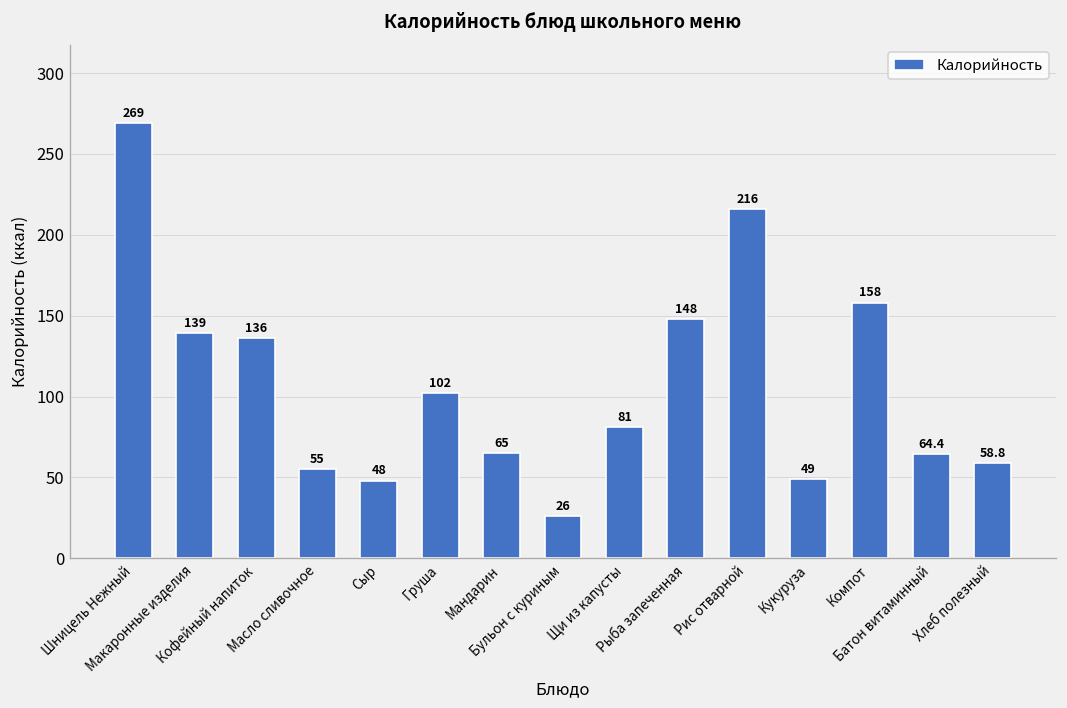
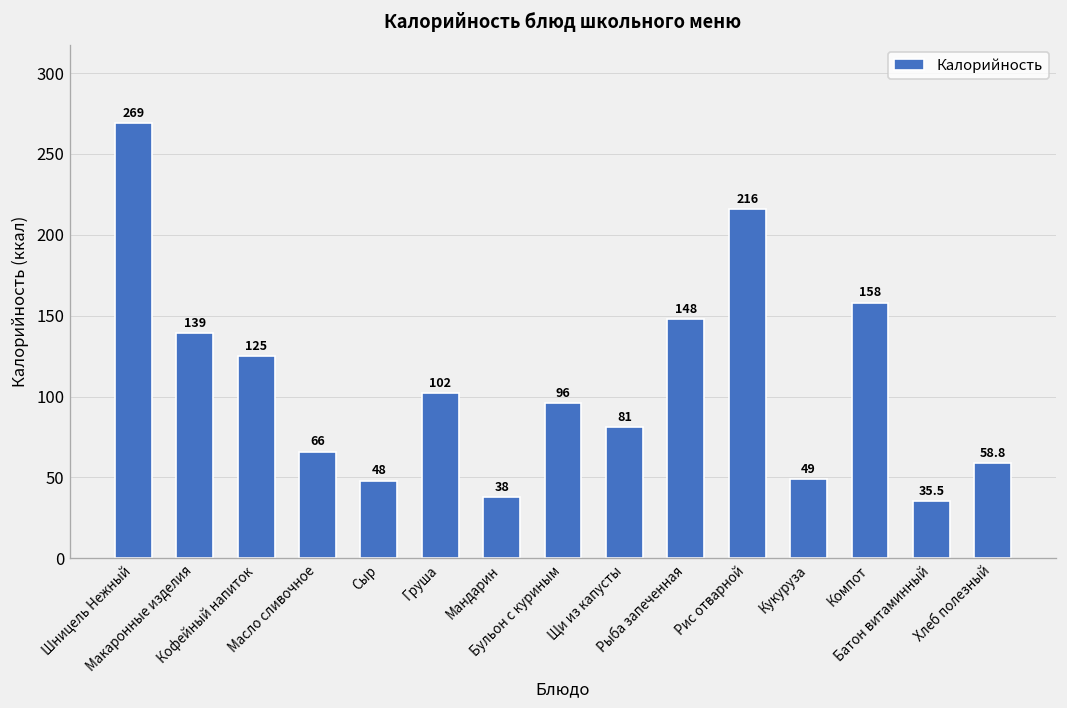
Кофейный напиток: 136 -> 125
Масло сливочное: 55 -> 66
Мандарин: 65 -> 38
Бульон с куриным: 26 -> 96
Батон витаминный: 64.4 -> 35.5
